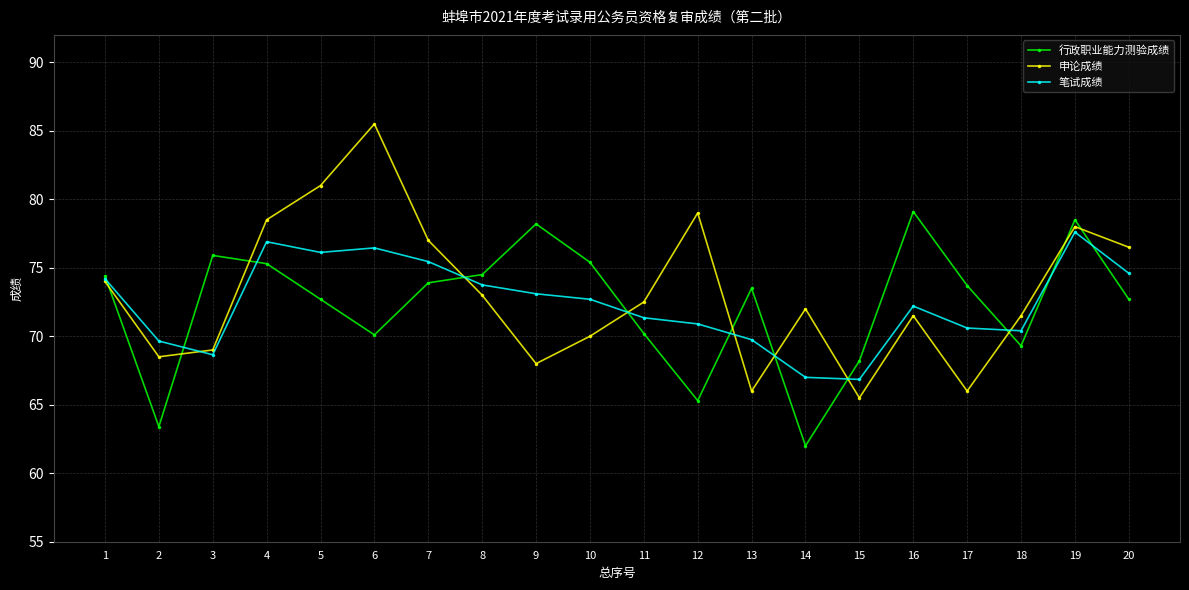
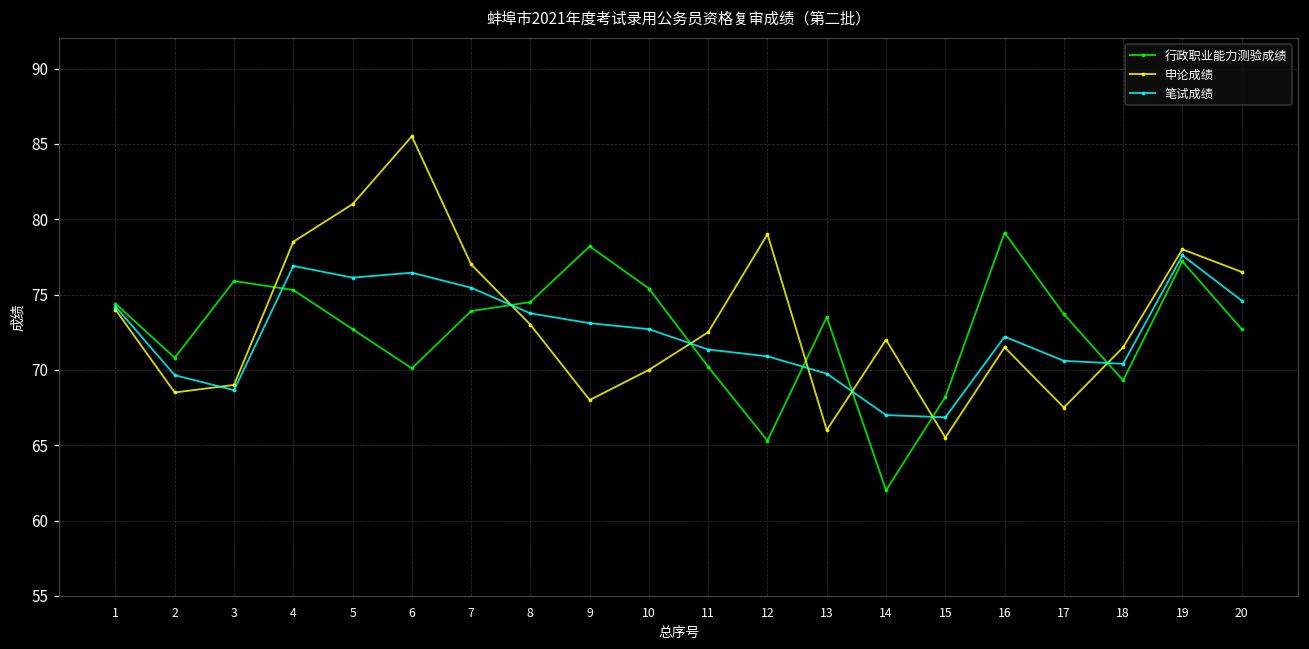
行政职业能力测验成绩, 2: 63.4 -> 70.8
申论成绩, 17: 66.0 -> 67.5
行政职业能力测验成绩, 19: 78.5 -> 77.2
